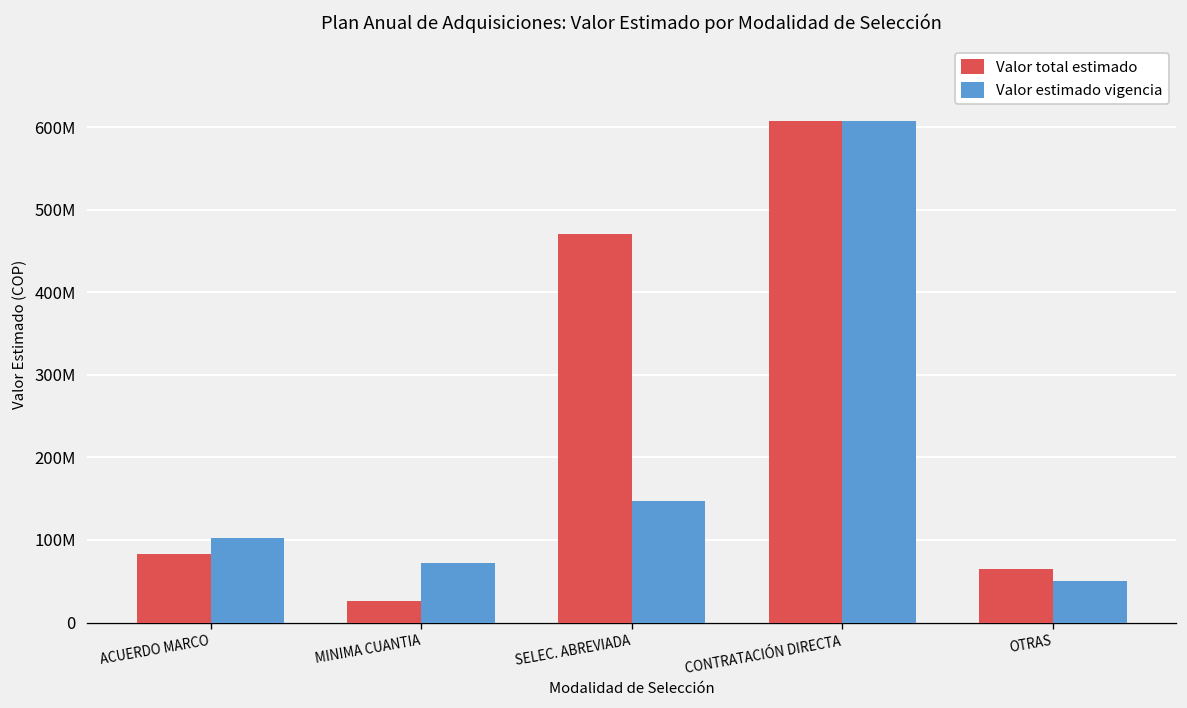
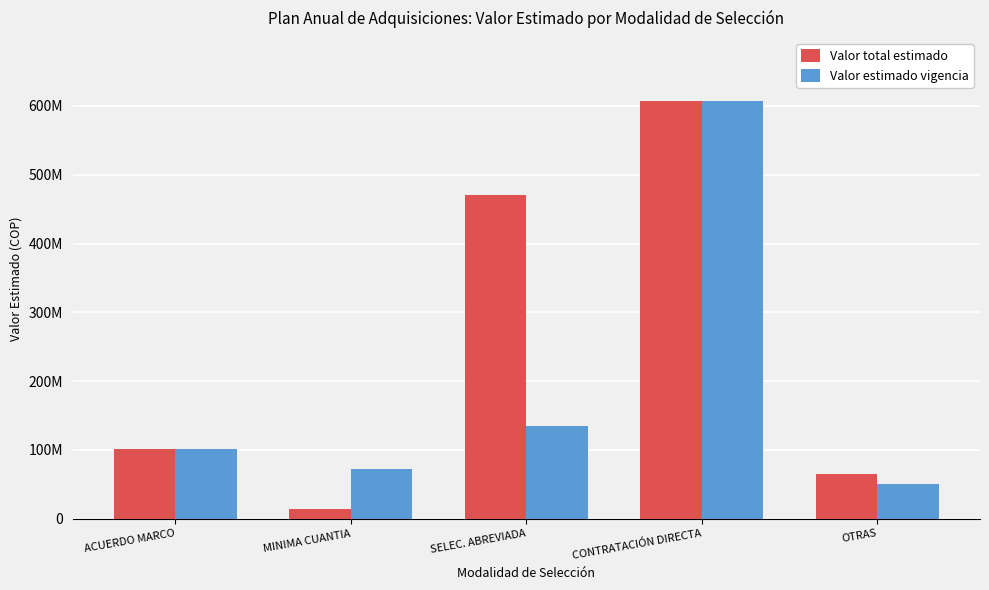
Valor total estimado, ACUERDO MARCO: 80000000 -> 100000000
Valor total estimado, MINIMA CUANTIA: 30000000 -> 10000000
Valor estimado vigencia, SELEC. ABREVIADA: 150000000 -> 140000000
